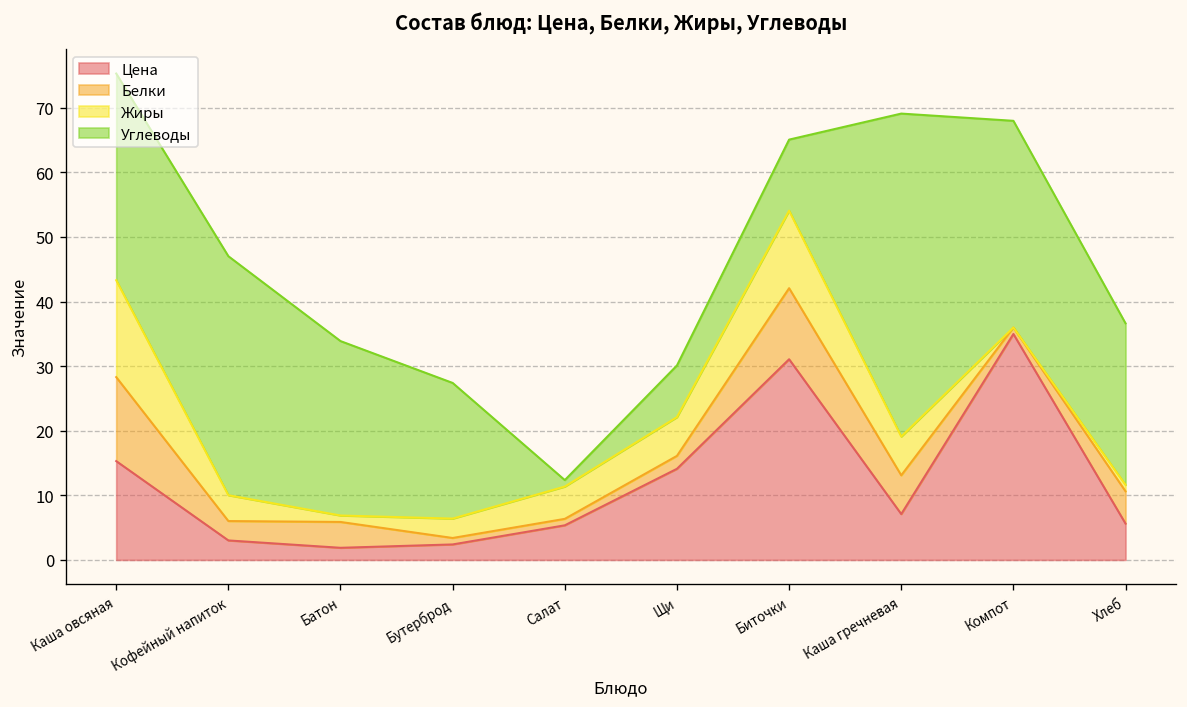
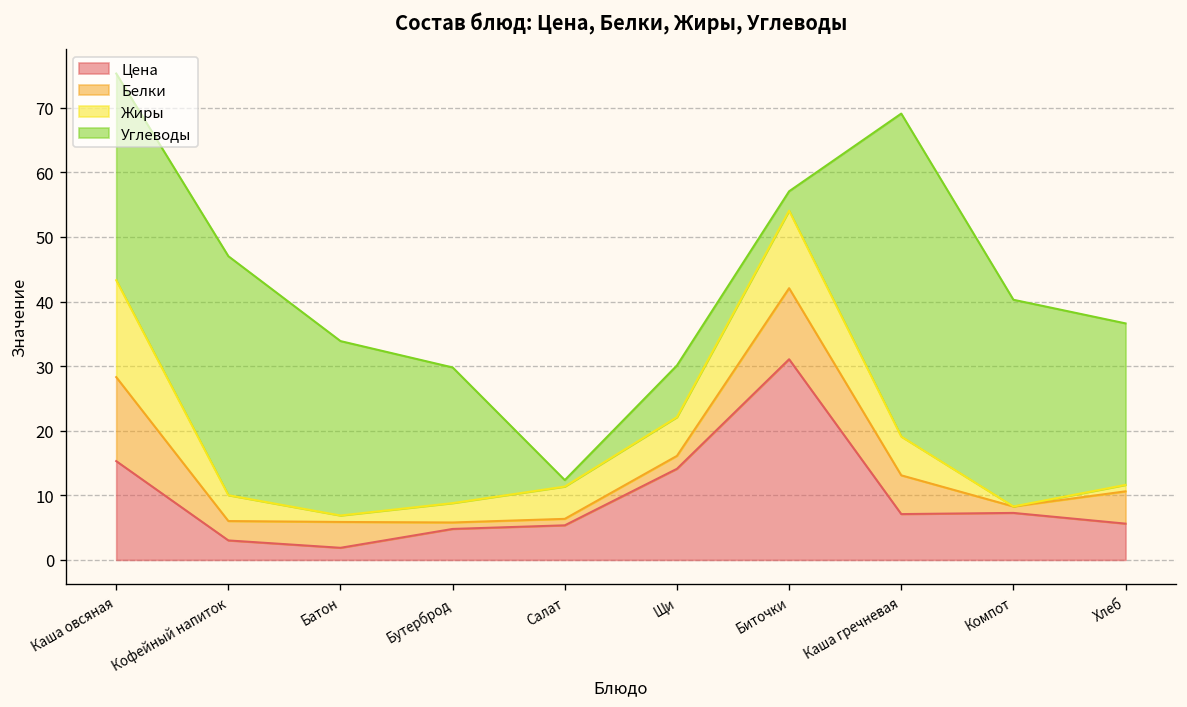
Цена, Бутерброд: 2 -> 5
Углеводы, Биточки: 11 -> 3
Цена, Компот: 35 -> 7
